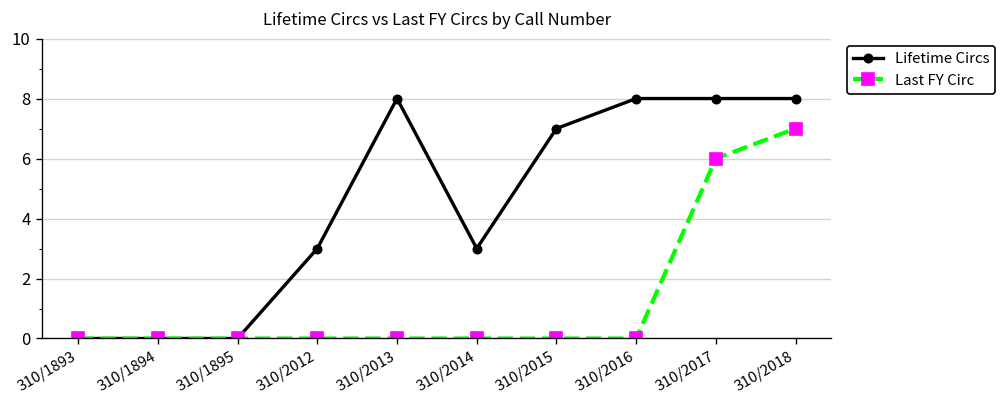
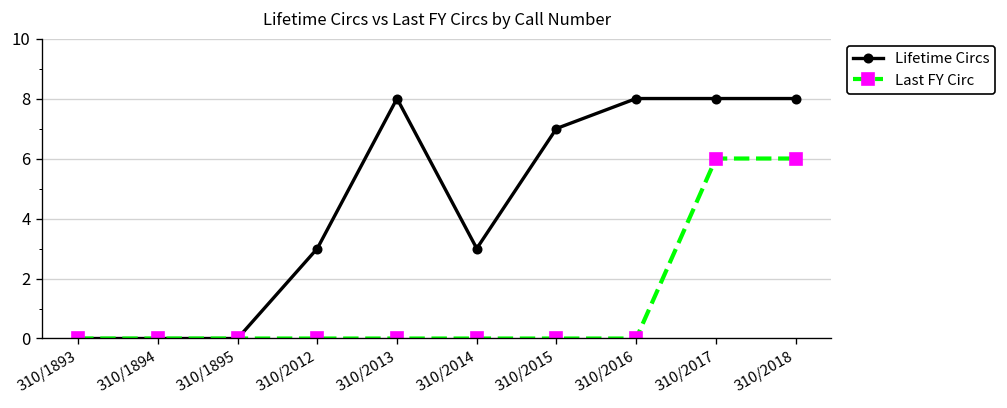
Last FY Circ, 310/2018: 7 -> 6
